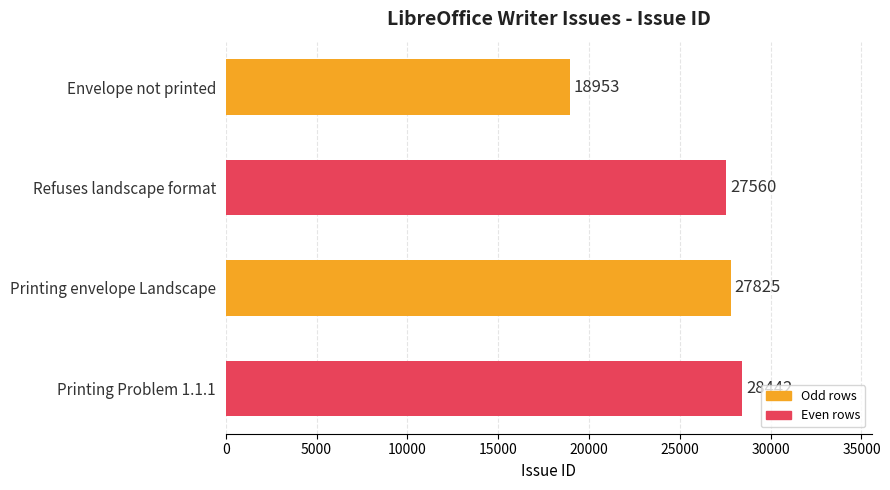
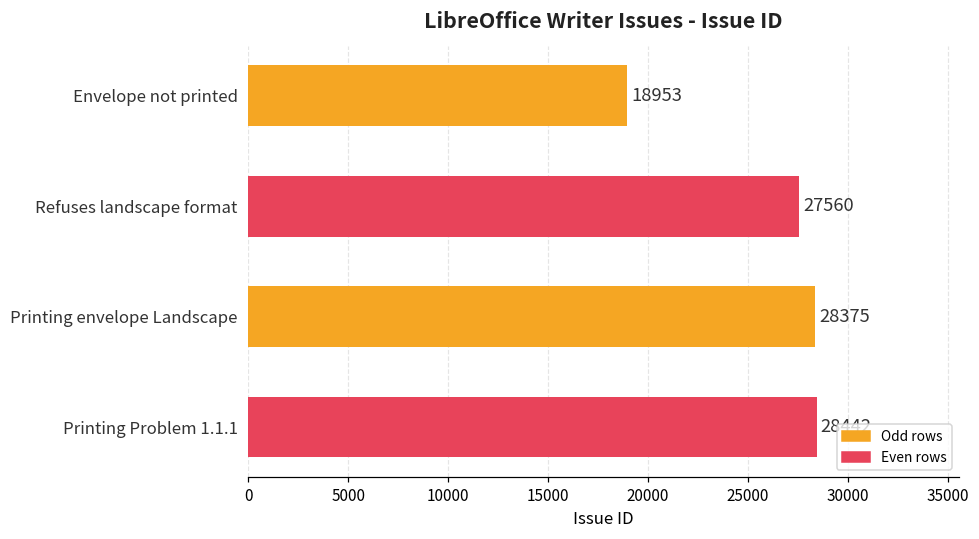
Printing envelope Landscape: 27825 -> 28375
